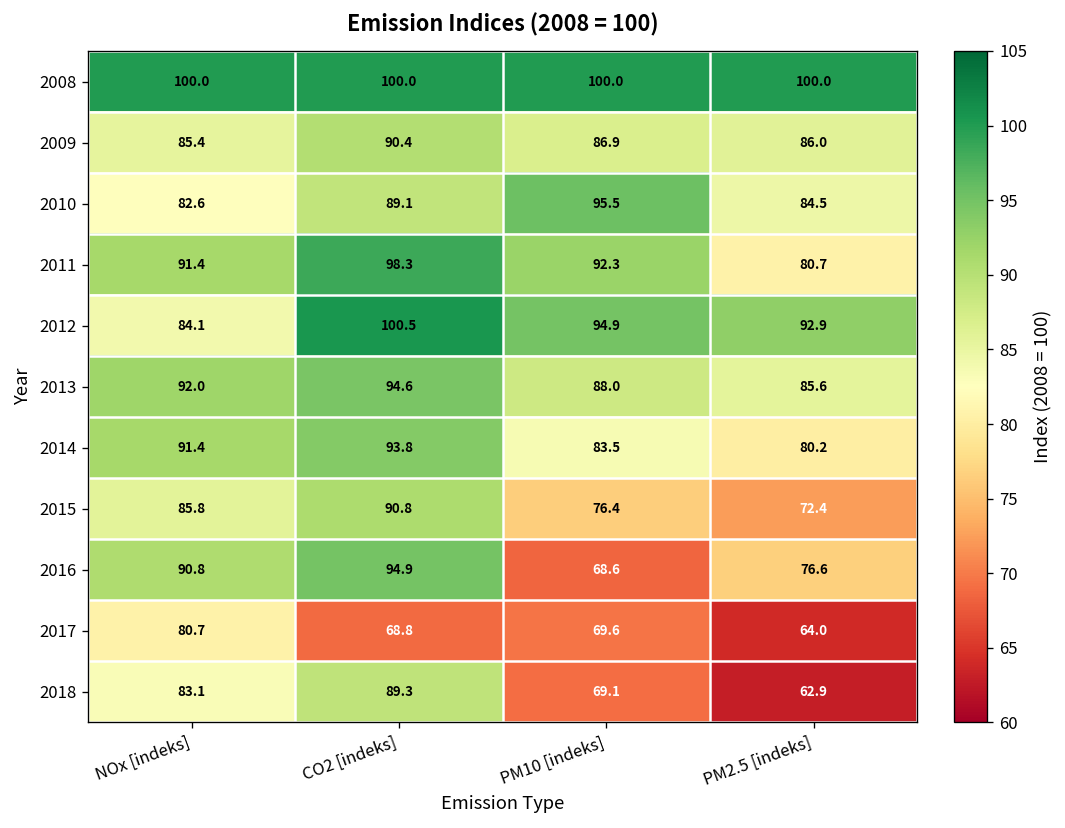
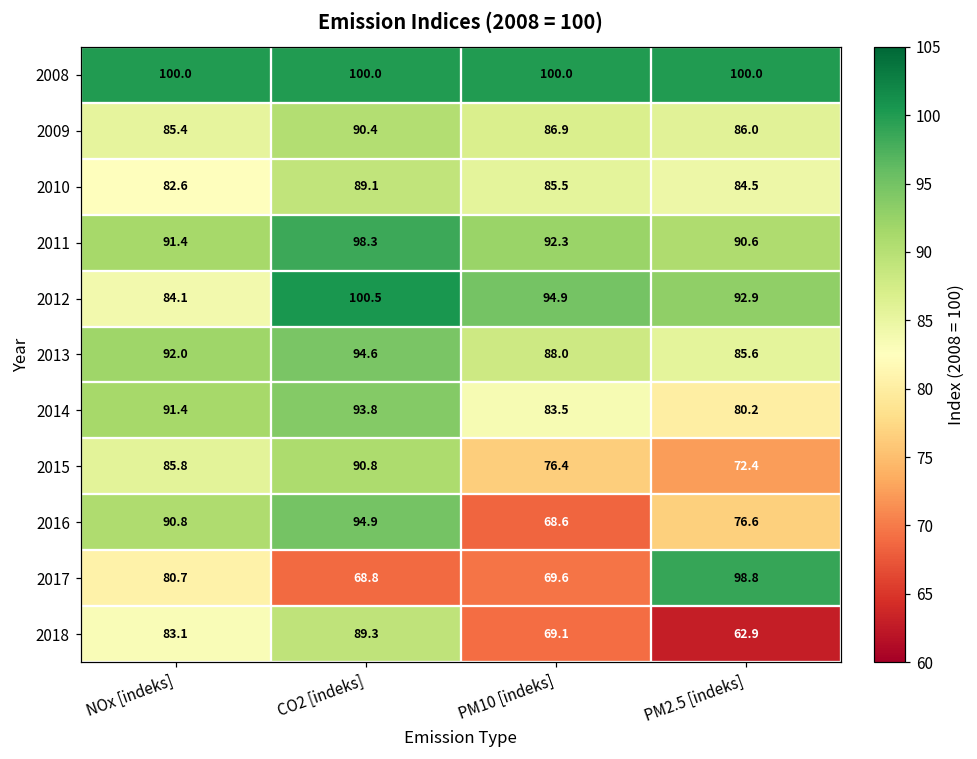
2010, PM10 [indeks]: 95.5 -> 85.5
2011, PM2.5 [indeks]: 80.7 -> 90.6
2017, PM2.5 [indeks]: 64.0 -> 98.8
